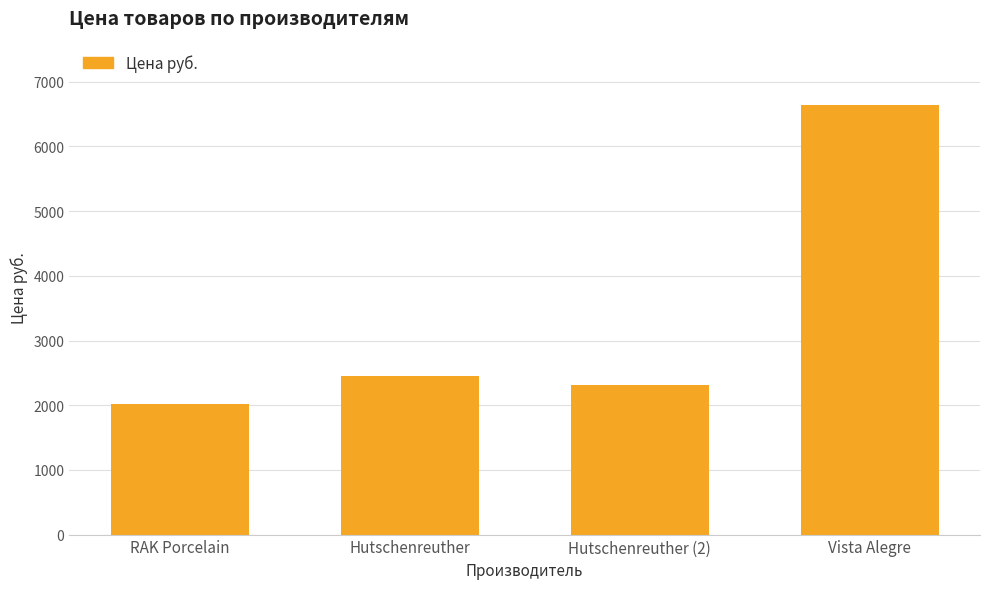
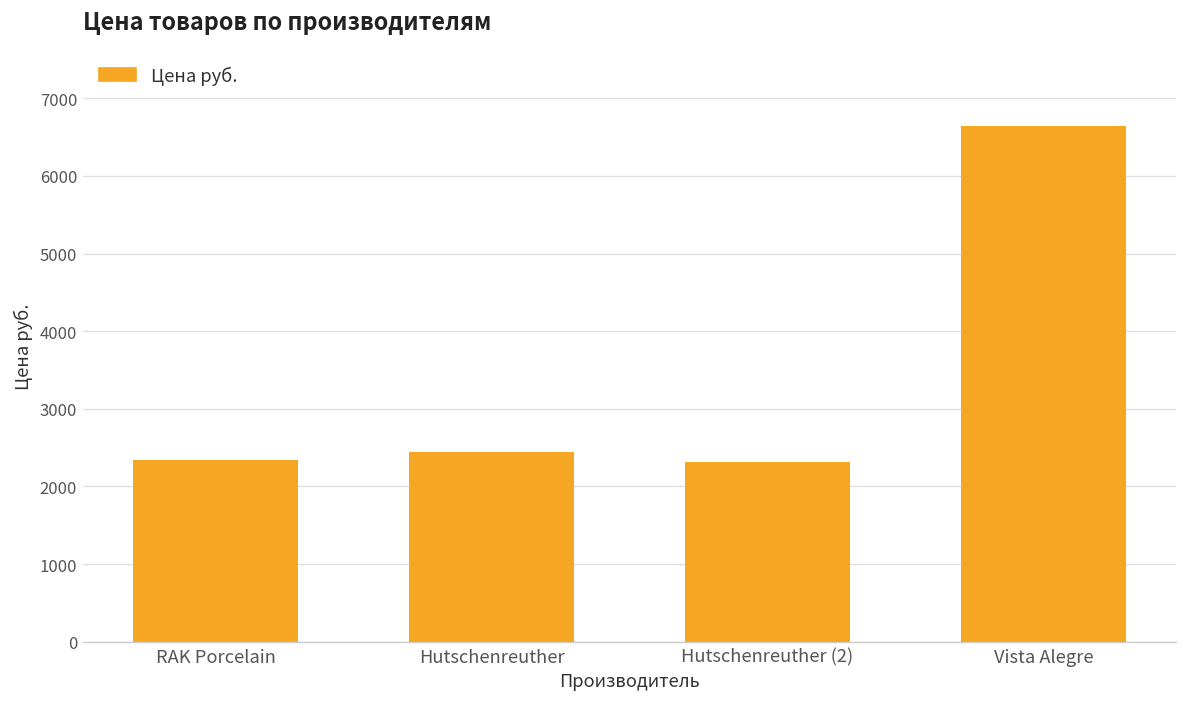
RAK Porcelain: 2000 -> 2300
